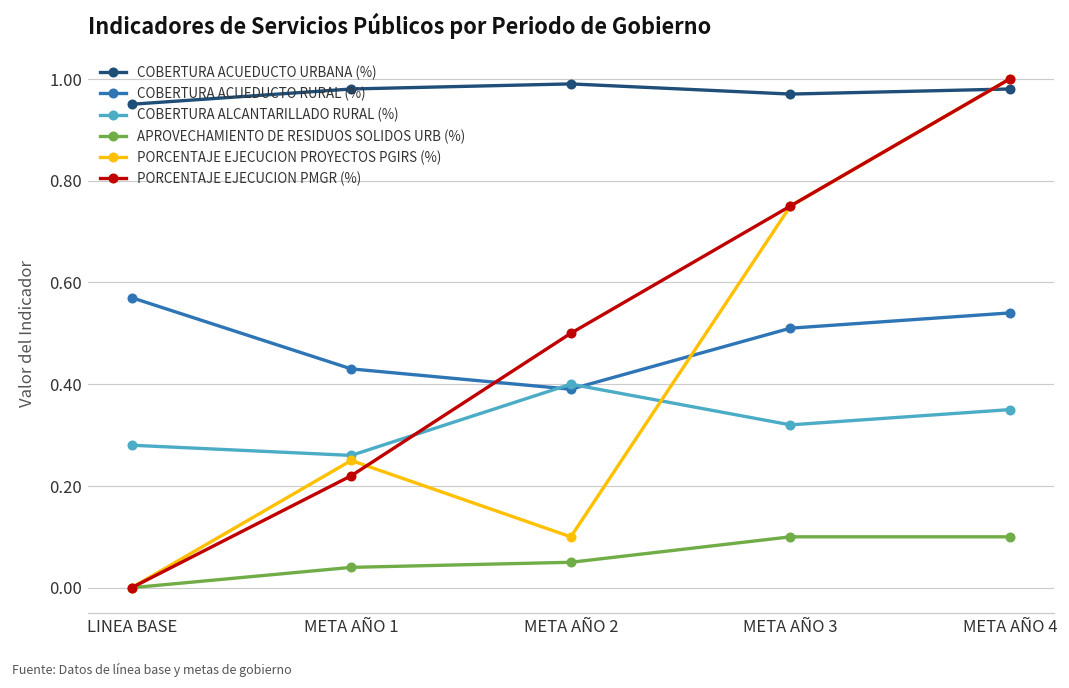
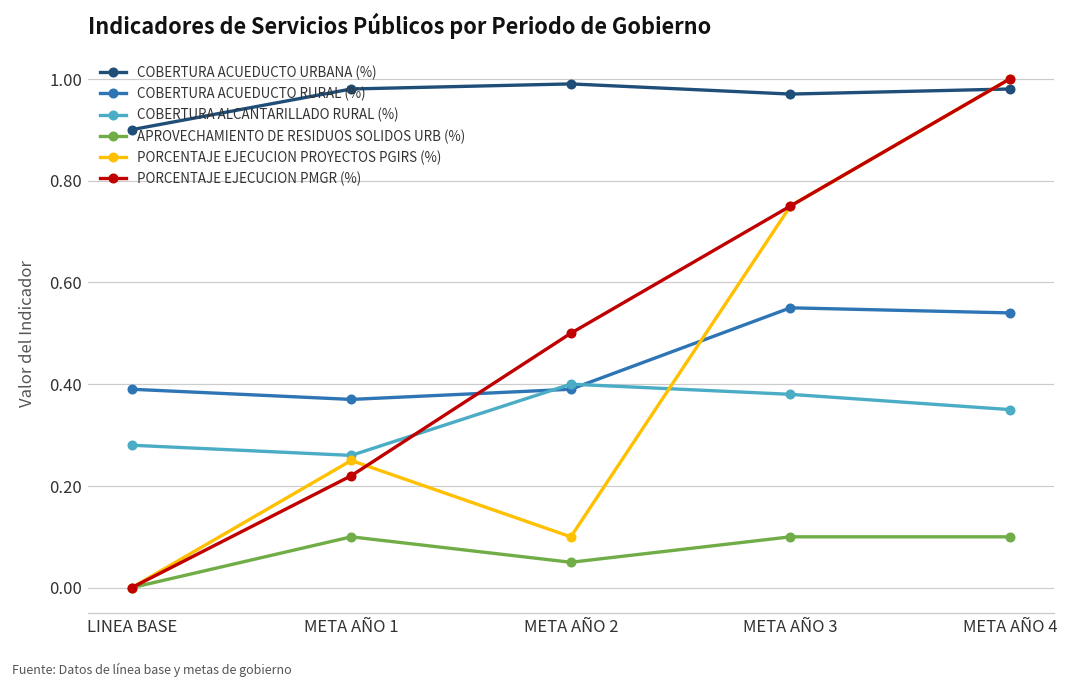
COBERTURA ACUEDUCTO URBANA (%), LINEA BASE: 0.95 -> 0.90
COBERTURA ACUEDUCTO RURAL (%), LINEA BASE: 0.57 -> 0.39
COBERTURA ACUEDUCTO RURAL (%), META AÑO 1: 0.43 -> 0.37
APROVECHAMIENTO DE RESIDUOS SOLIDOS URB (%), META AÑO 1: 0.04 -> 0.10
COBERTURA ACUEDUCTO RURAL (%), META AÑO 3: 0.51 -> 0.55
COBERTURA ALCANTARILLADO RURAL (%), META AÑO 3: 0.32 -> 0.38
